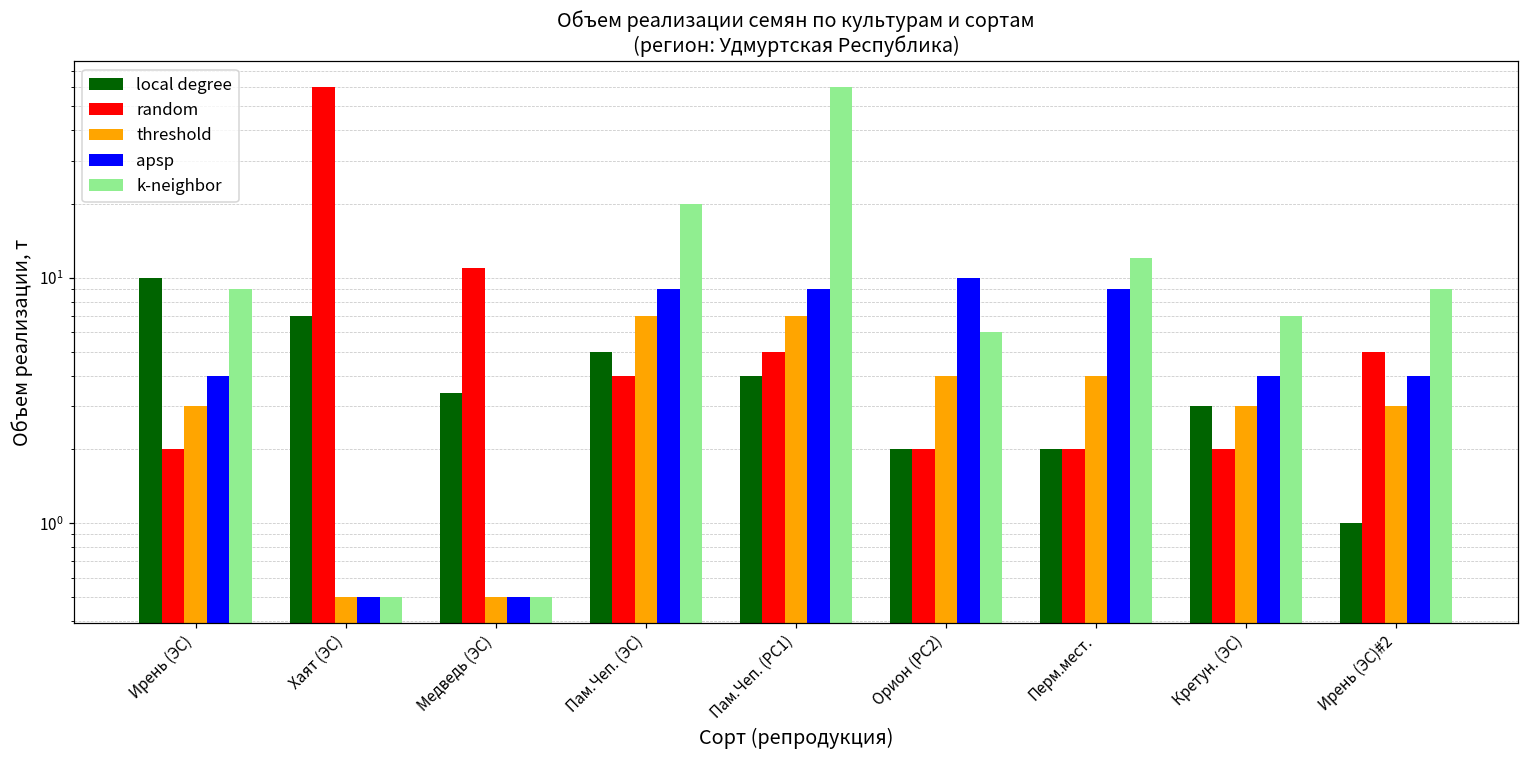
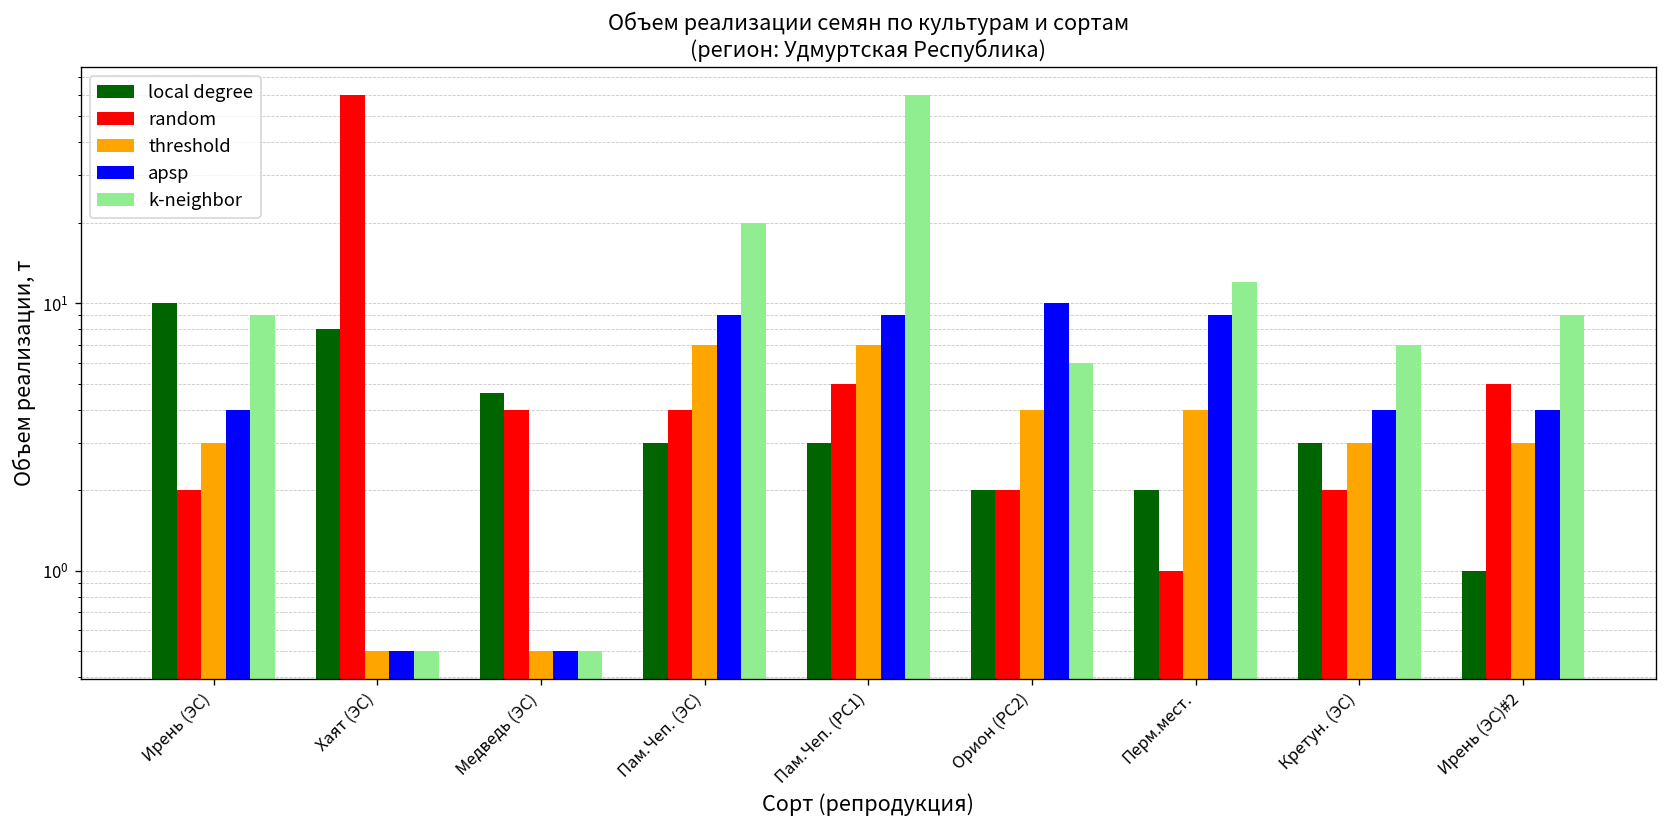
local degree, Хаят (ЭС): 7 -> 8
local degree, Медведь (ЭС): 3.4 -> 4.6
random, Медведь (ЭС): 11 -> 4
local degree, Пам.Чеп. (ЭС): 5 -> 3
local degree, Пам.Чеп. (РС1): 4 -> 3
random, Перм.мест.: 2 -> 1
